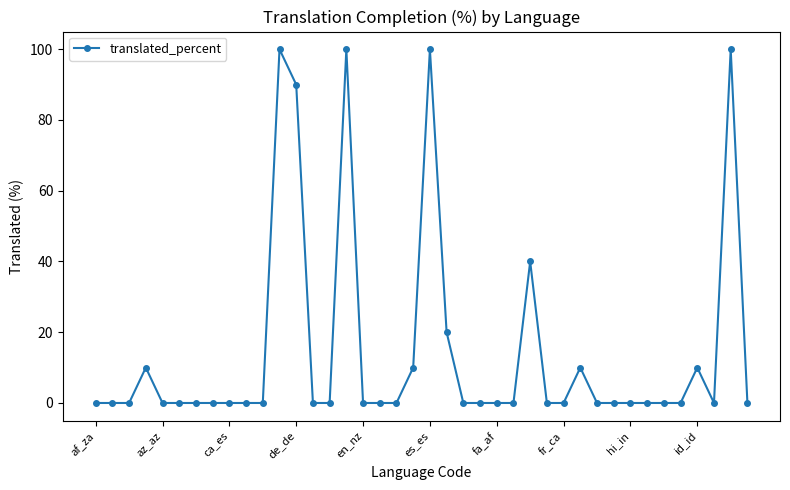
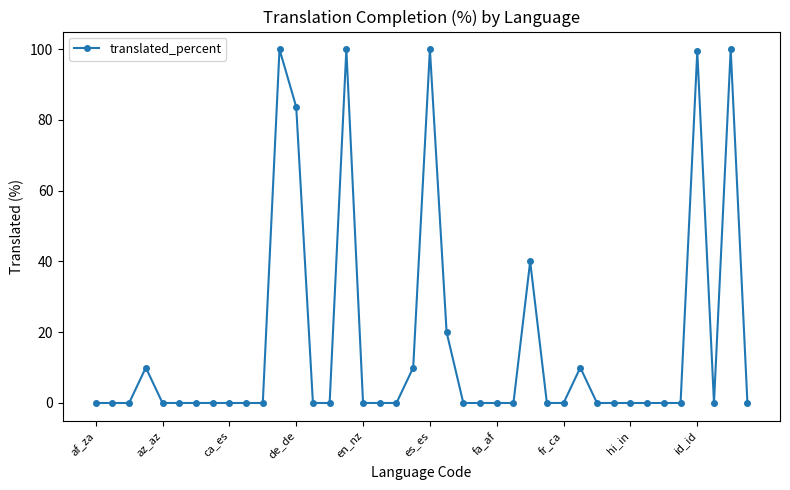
de_de: 90 -> 84
id_id: 10 -> 99
